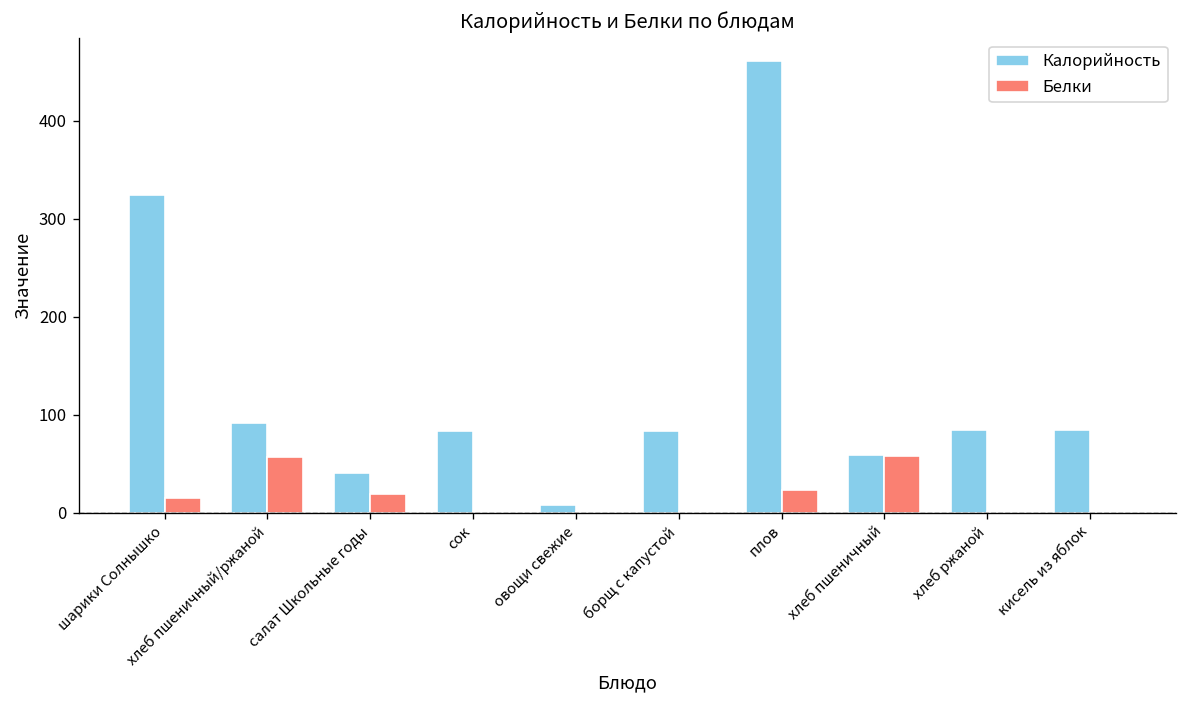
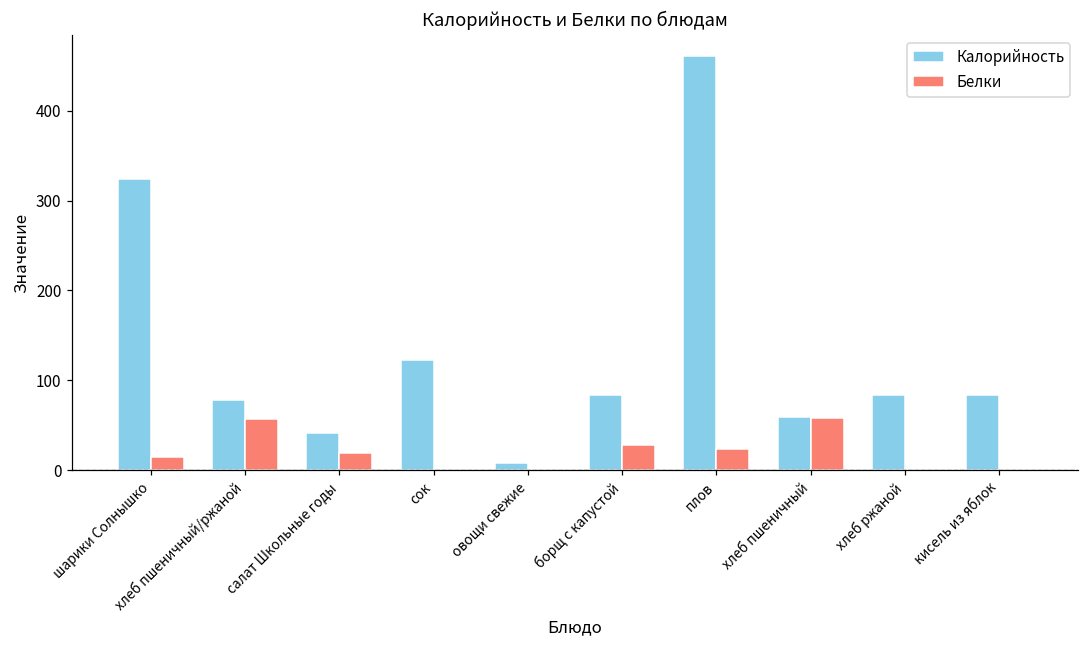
Калорийность, хлеб пшеничный/ржаной: 90 -> 80
Калорийность, сок: 80 -> 120
Белки, борщ с капустой: 0 -> 30
